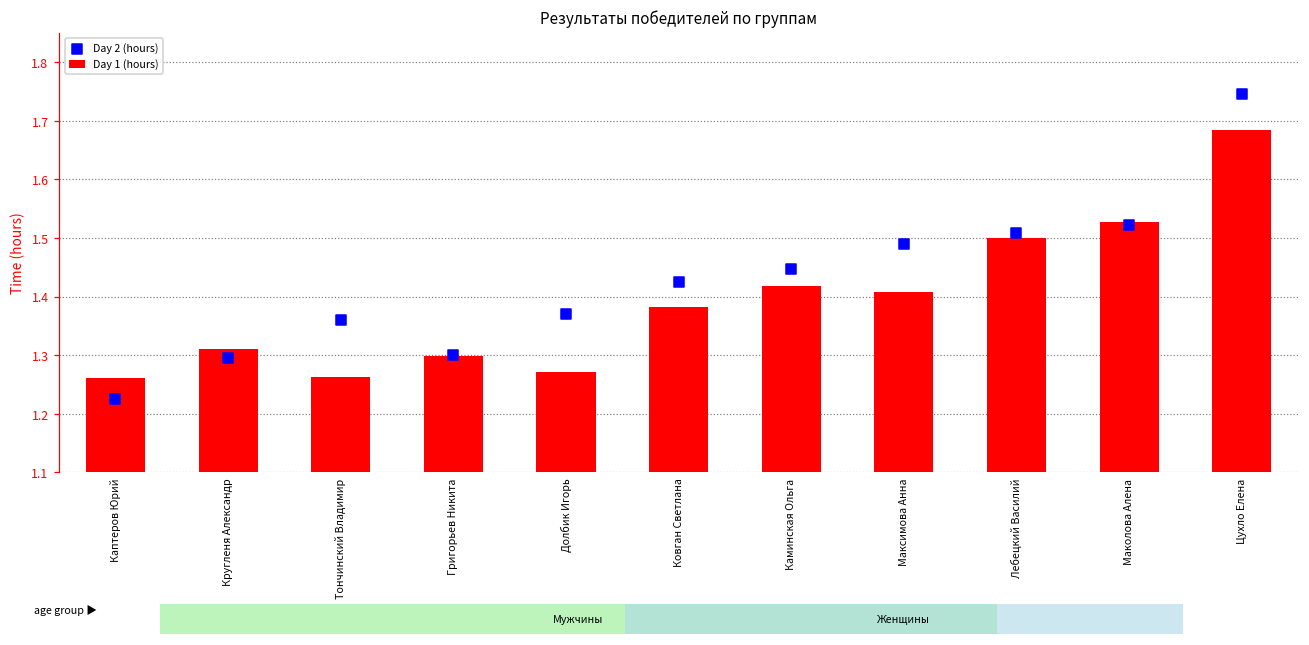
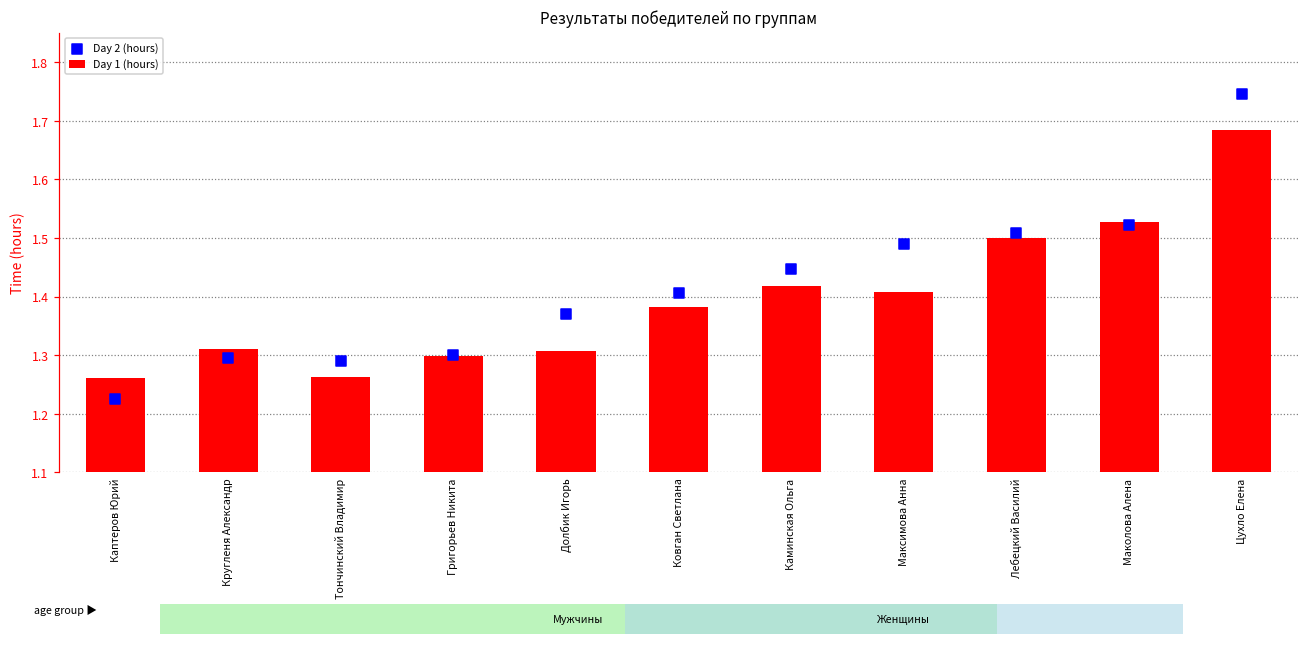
Day 2 (hours), Тончинский Владимир: 1.36 -> 1.29
Day 1 (hours), Долбик Игорь: 1.27 -> 1.31
Day 2 (hours), Ковган Светлана: 1.43 -> 1.41
